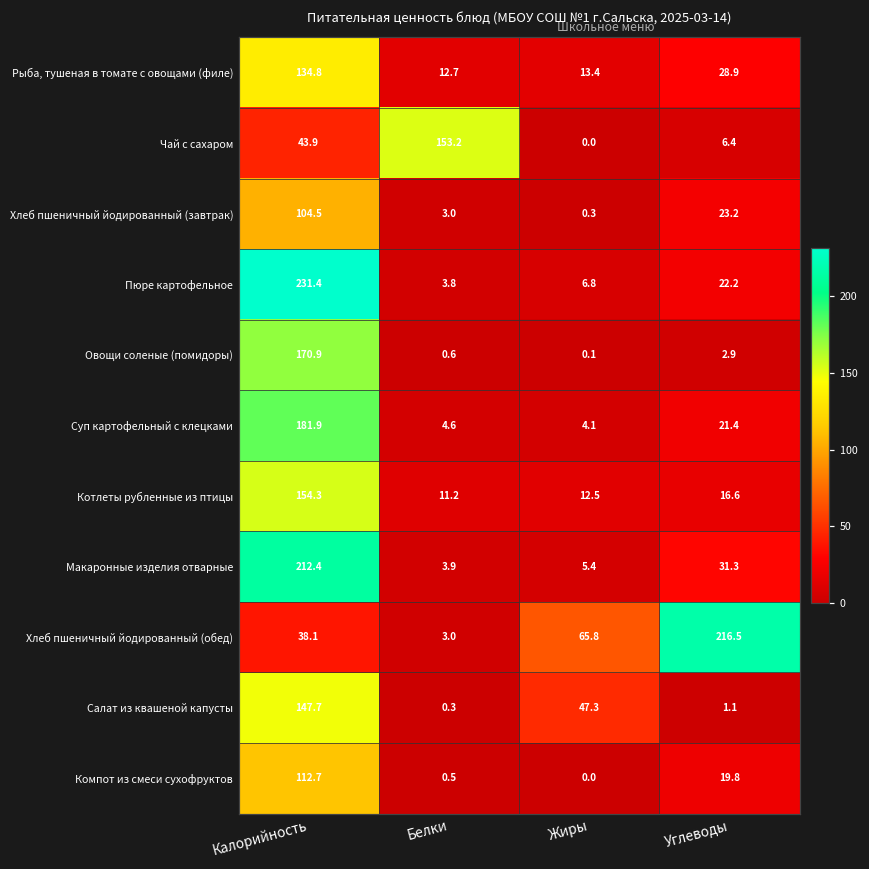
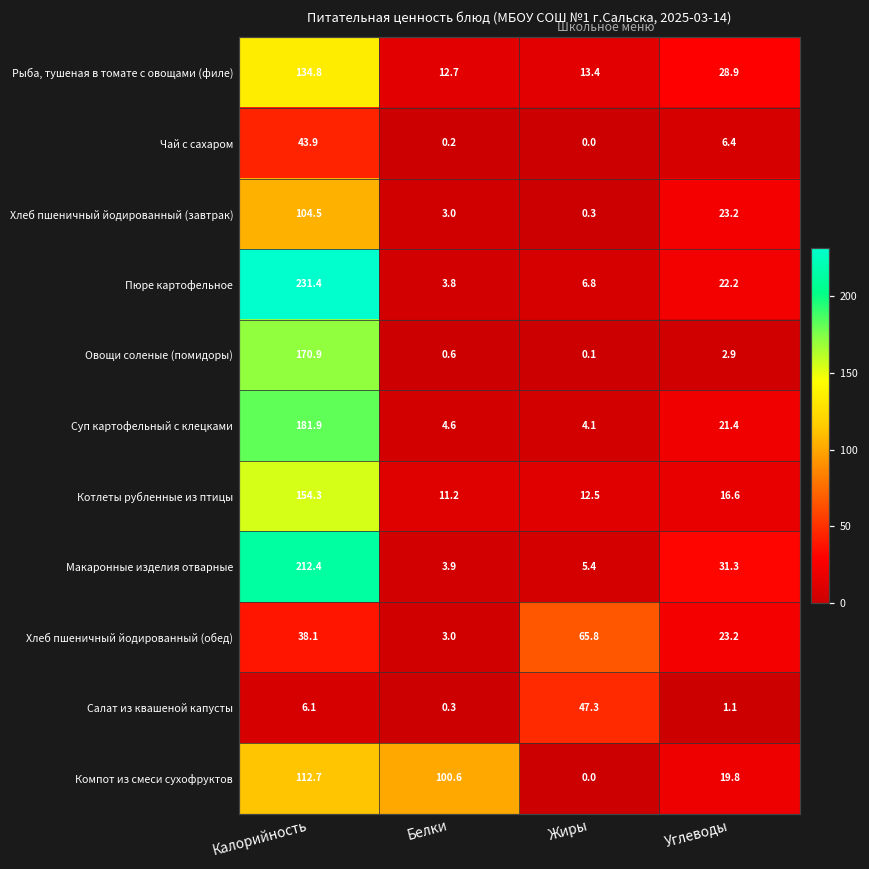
Чай с сахаром, Белки: 153.2 -> 0.2
Хлеб пшеничный йодированный (обед), Углеводы: 216.5 -> 23.2
Салат из квашеной капусты, Калорийность: 147.7 -> 6.1
Компот из смеси сухофруктов, Белки: 0.5 -> 100.6
